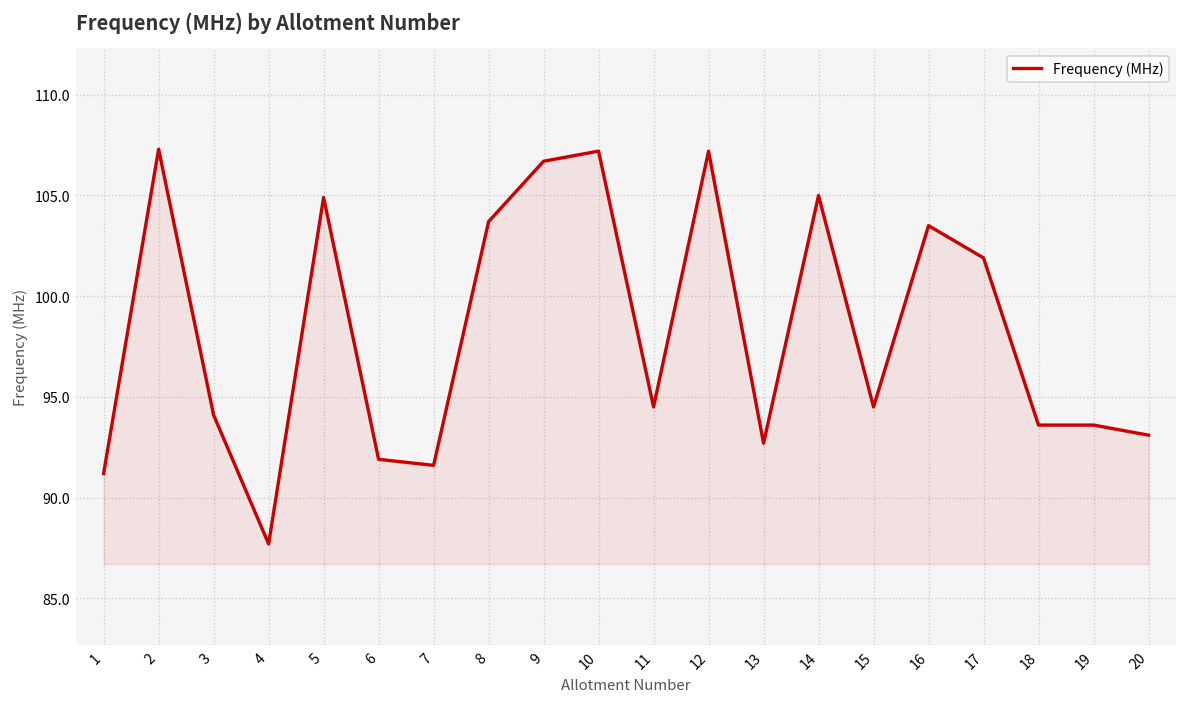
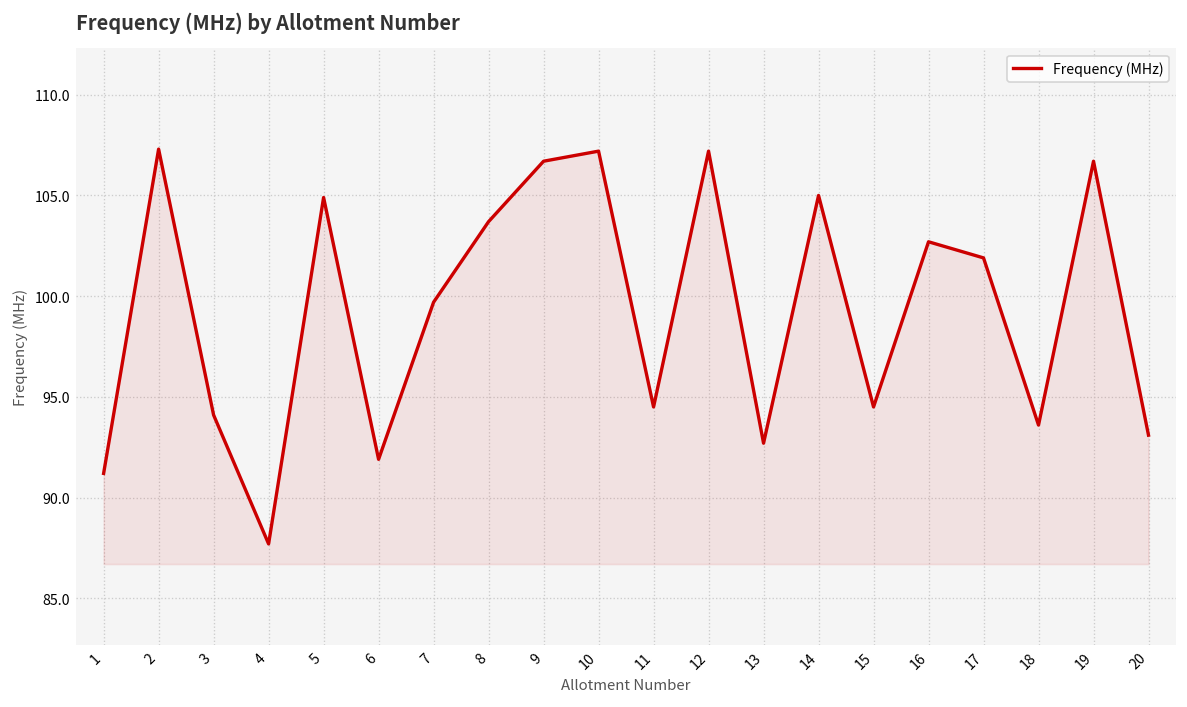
7: 91.6 -> 99.7
16: 103.5 -> 102.7
19: 93.6 -> 106.7
